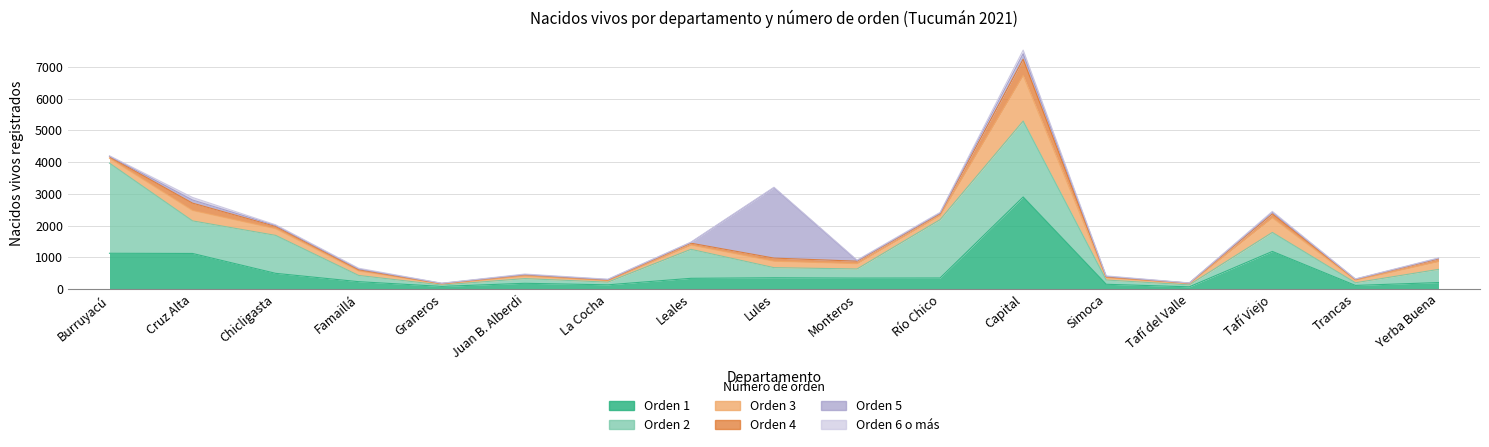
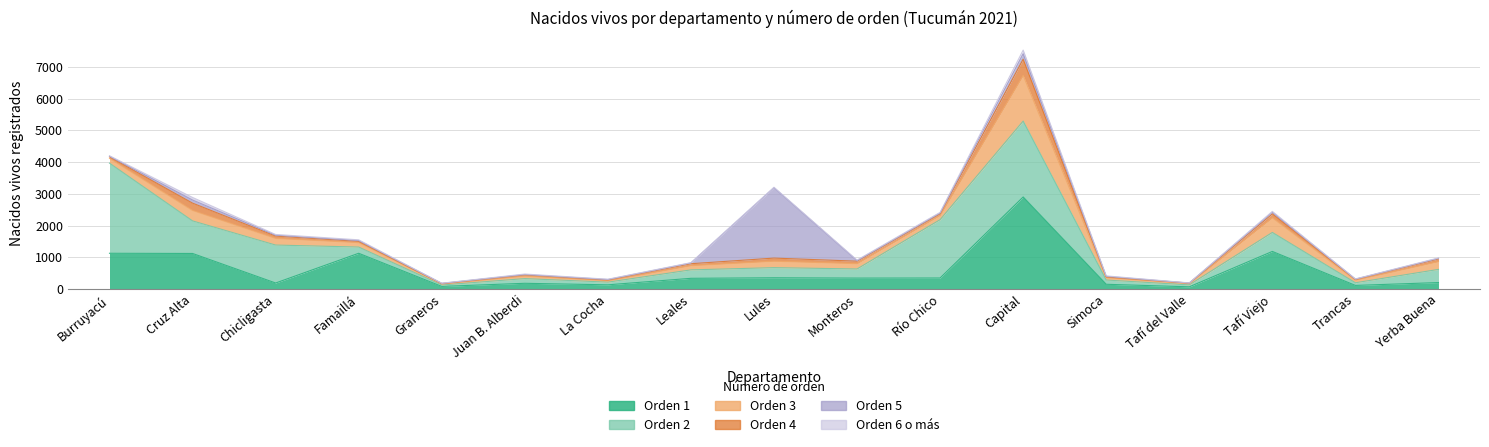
Orden 1, Chicligasta: 500 -> 200
Orden 1, Famaillá: 200 -> 1100
Orden 2, Leales: 900 -> 300
